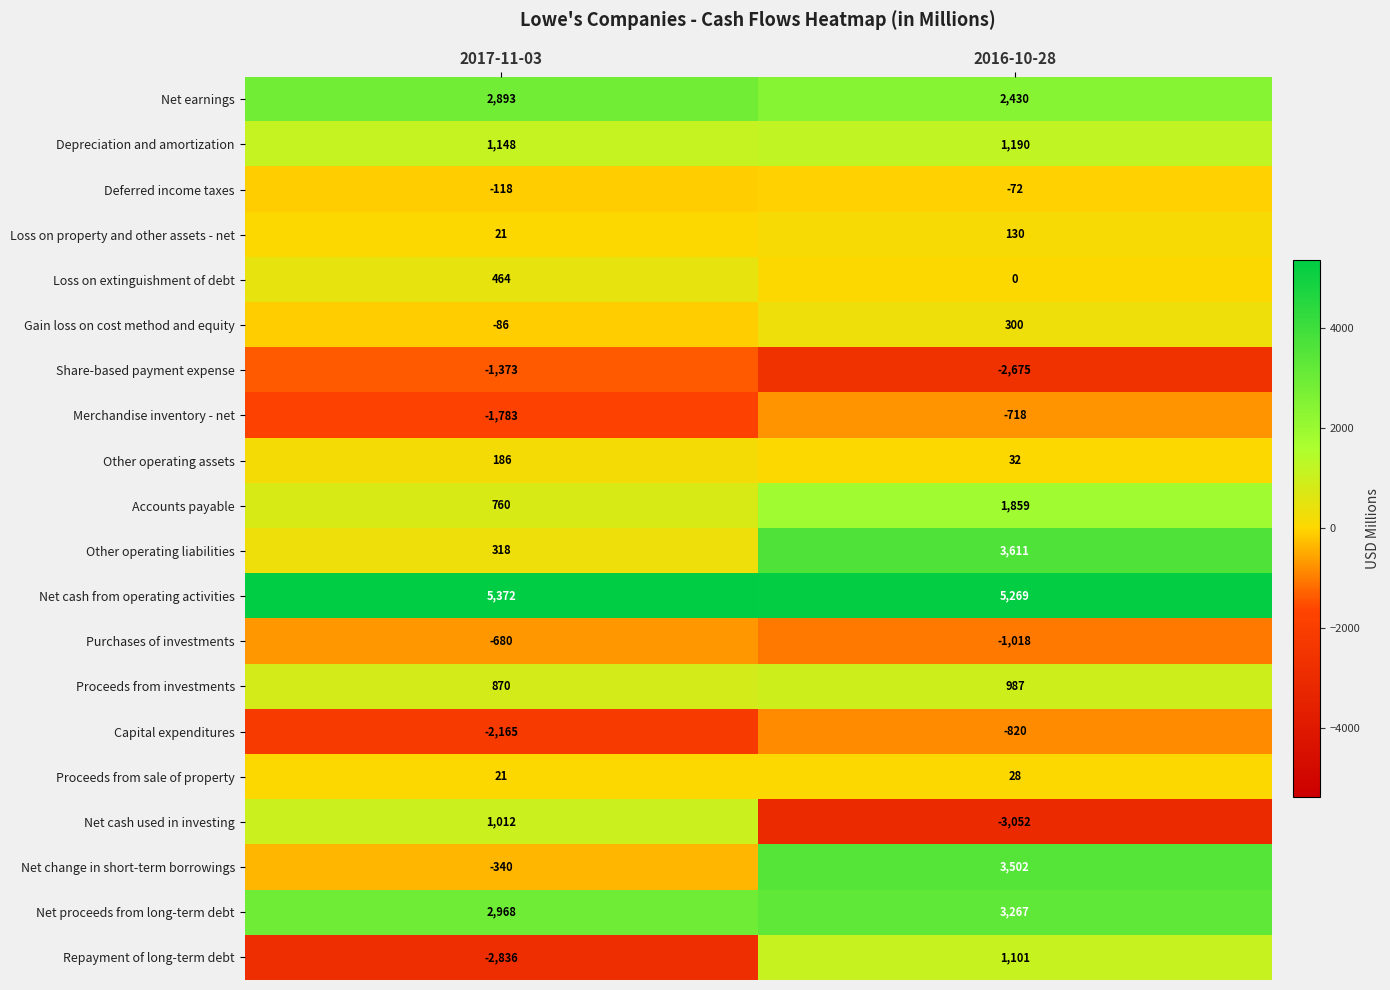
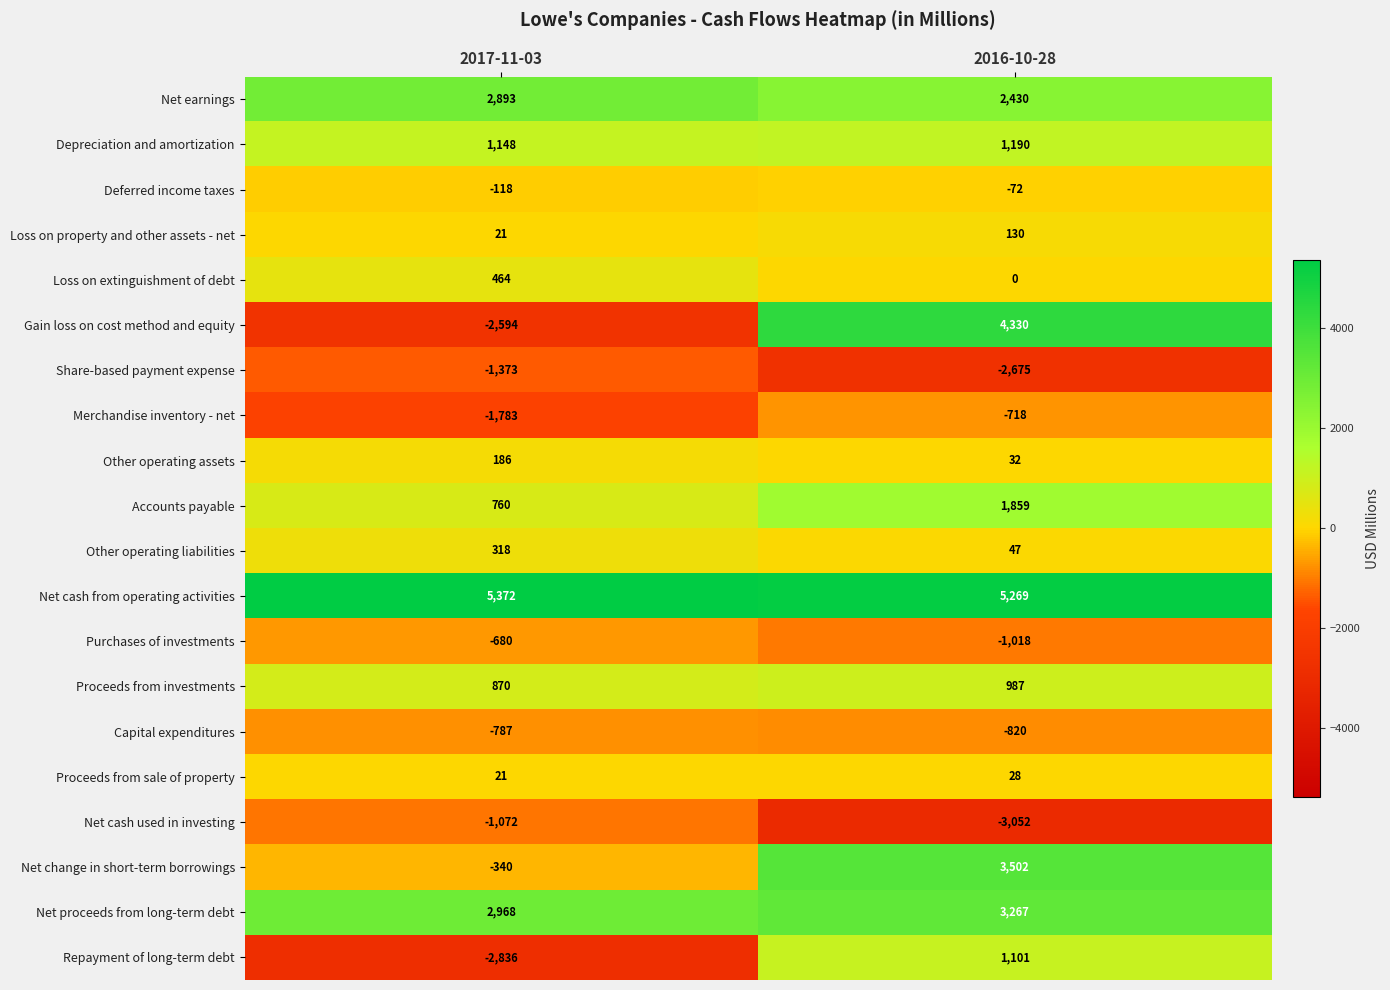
Gain loss on cost method and equity, 2017-11-03: -86 -> -2,594
Gain loss on cost method and equity, 2016-10-28: 300 -> 4,330
Other operating liabilities, 2016-10-28: 3,611 -> 47
Capital expenditures, 2017-11-03: -2,165 -> -787
Net cash used in investing, 2017-11-03: 1,012 -> -1,072
